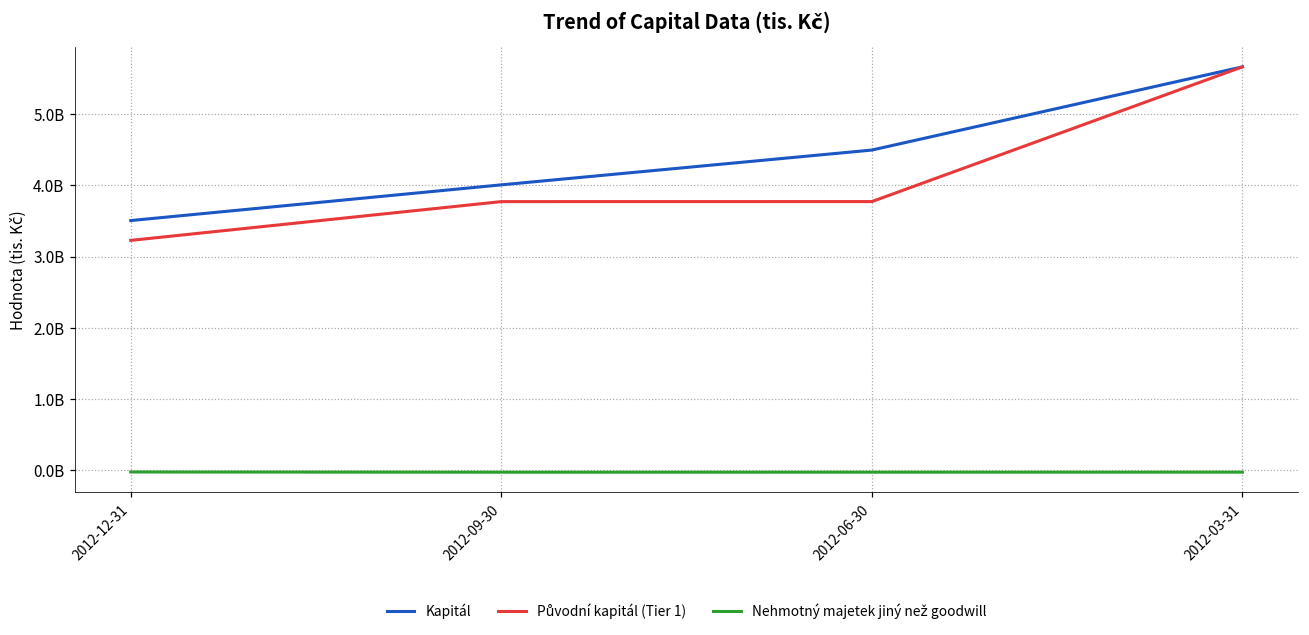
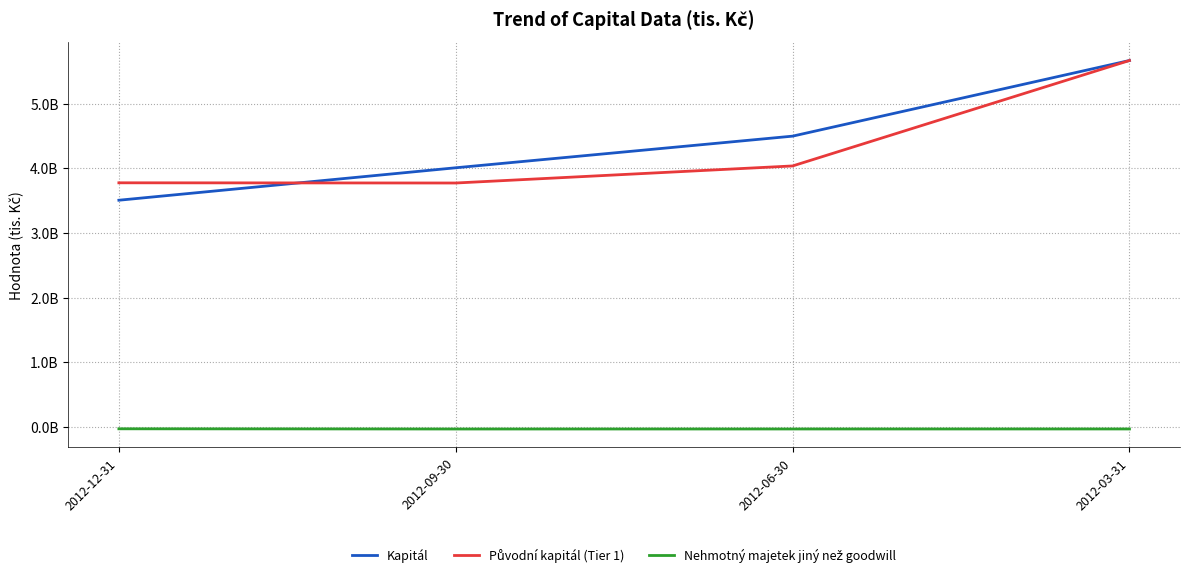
Původní kapitál (Tier 1), 2012-12-31: 3200000000 -> 3800000000
Původní kapitál (Tier 1), 2012-06-30: 3800000000 -> 4000000000
